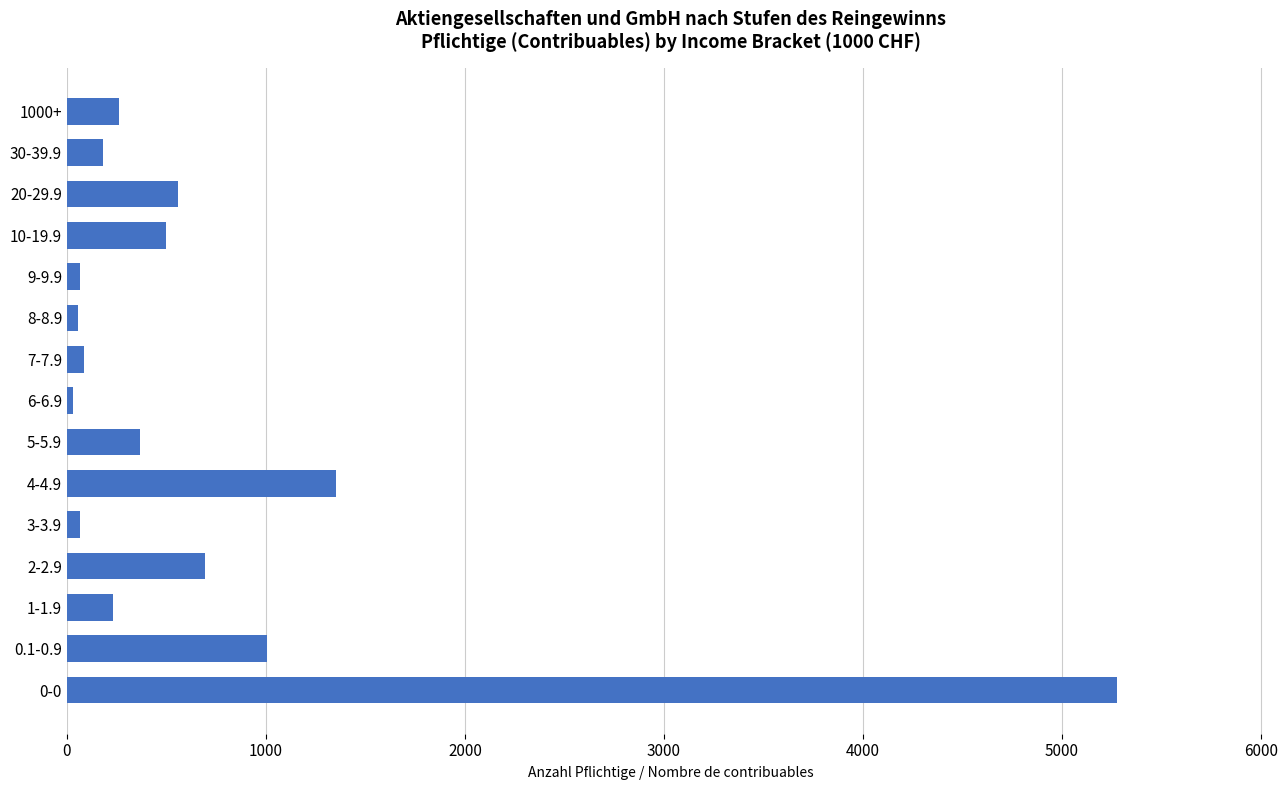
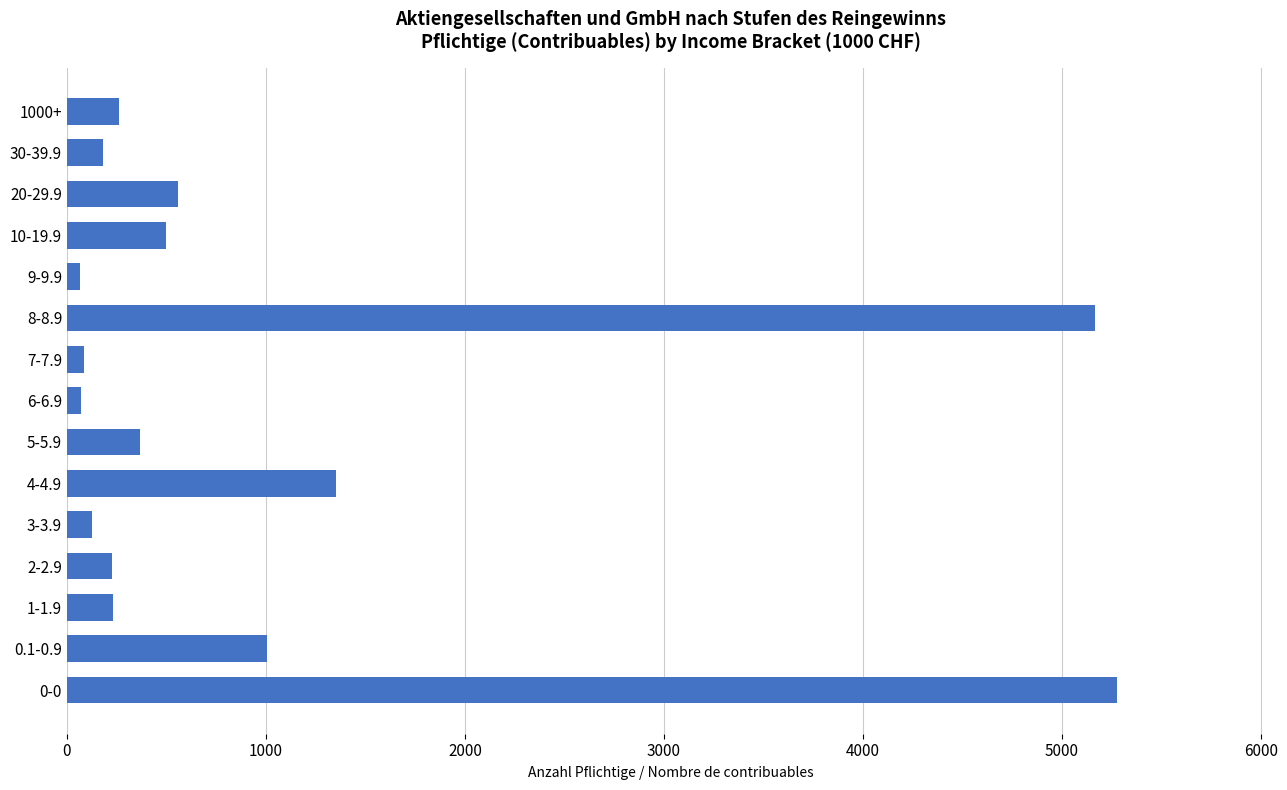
8-8.9: 60 -> 5170
6-6.9: 30 -> 70
3-3.9: 60 -> 130
2-2.9: 690 -> 230
